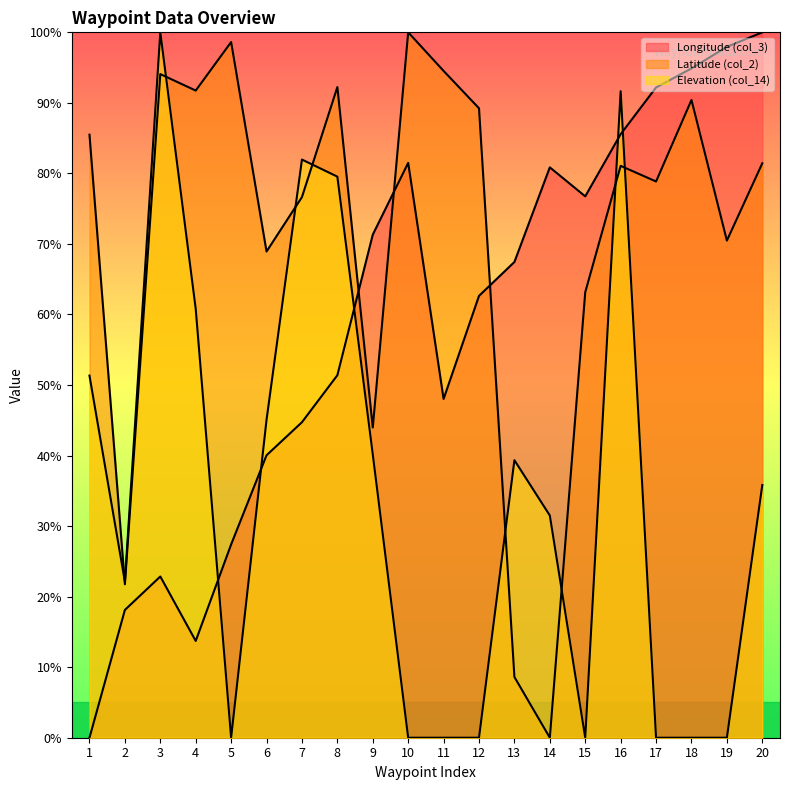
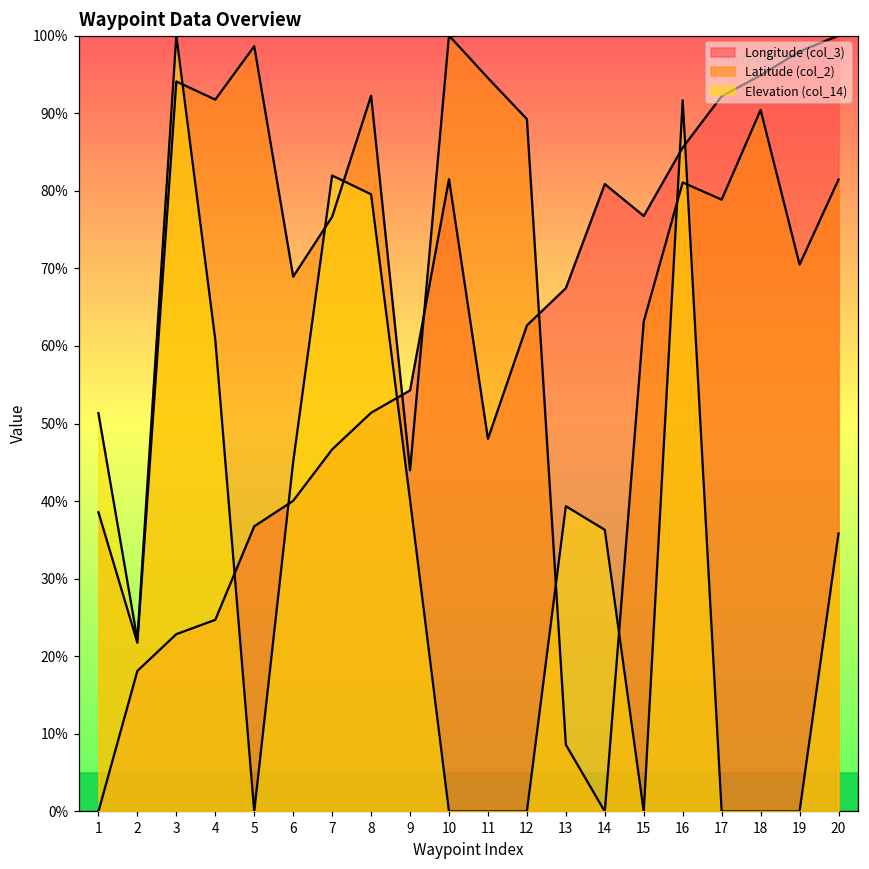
Latitude (col_2), 1: 85% -> 39%
Longitude (col_3), 4: 14% -> 25%
Longitude (col_3), 5: 27% -> 37%
Longitude (col_3), 7: 45% -> 47%
Longitude (col_3), 9: 71% -> 54%
Elevation (col_14), 14: 32% -> 36%
